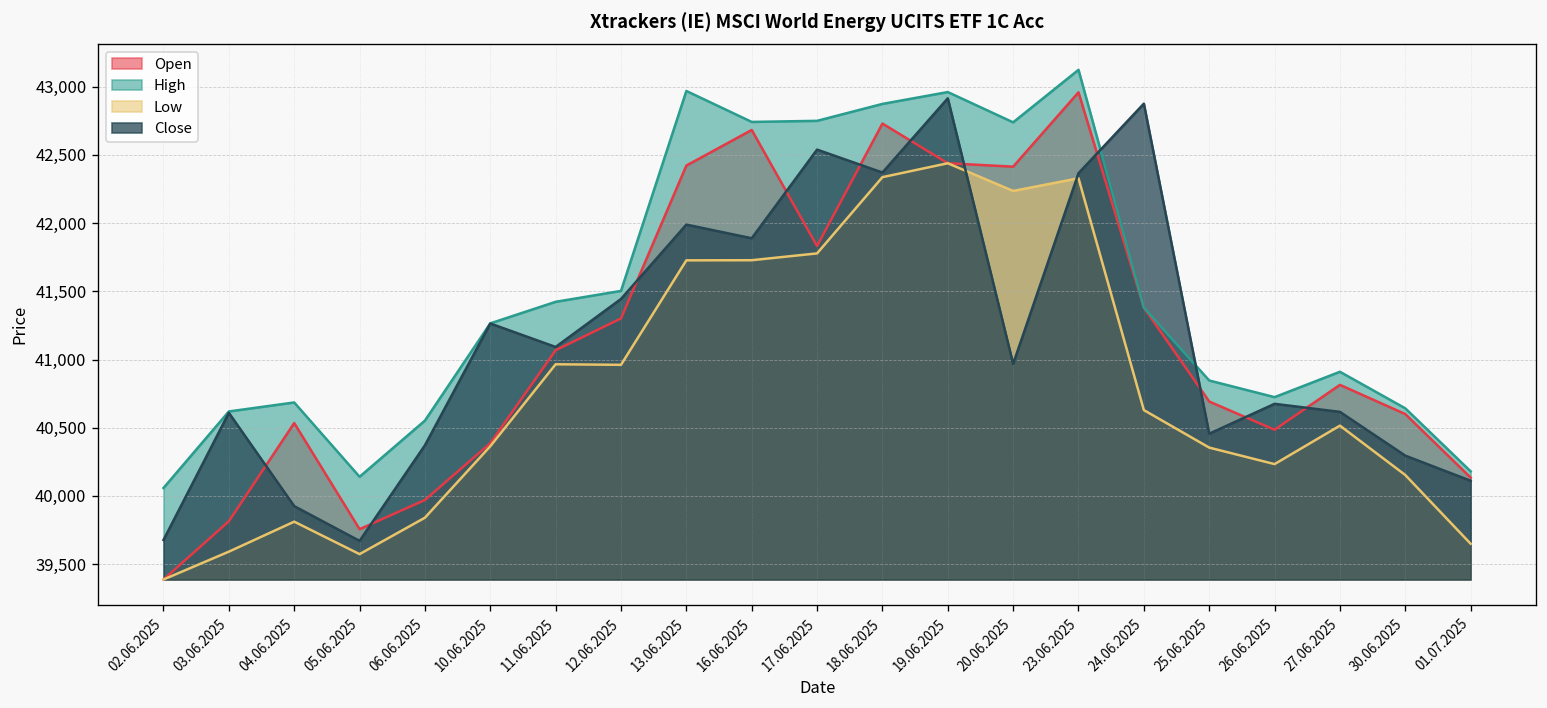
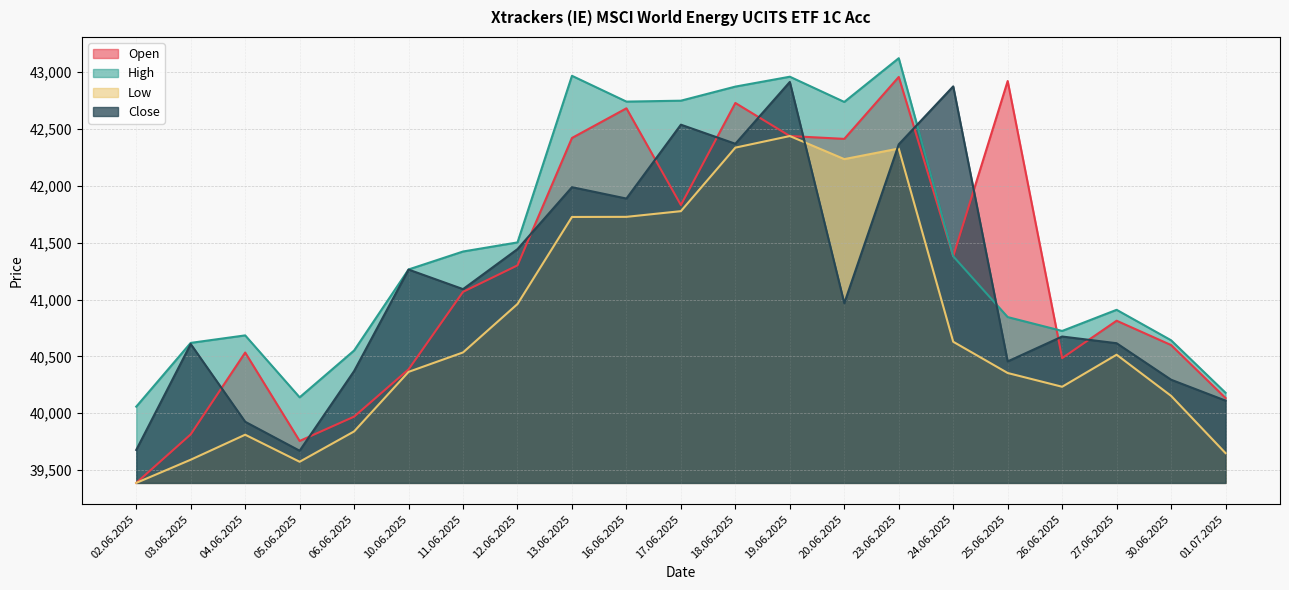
Low, 11.06.2025: 40,970 -> 40,540
Open, 25.06.2025: 40,690 -> 42,920
